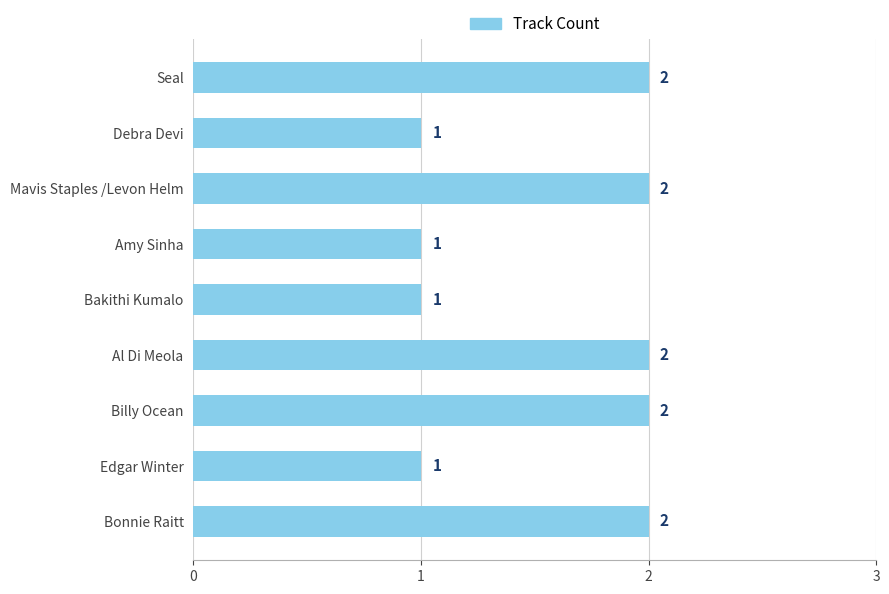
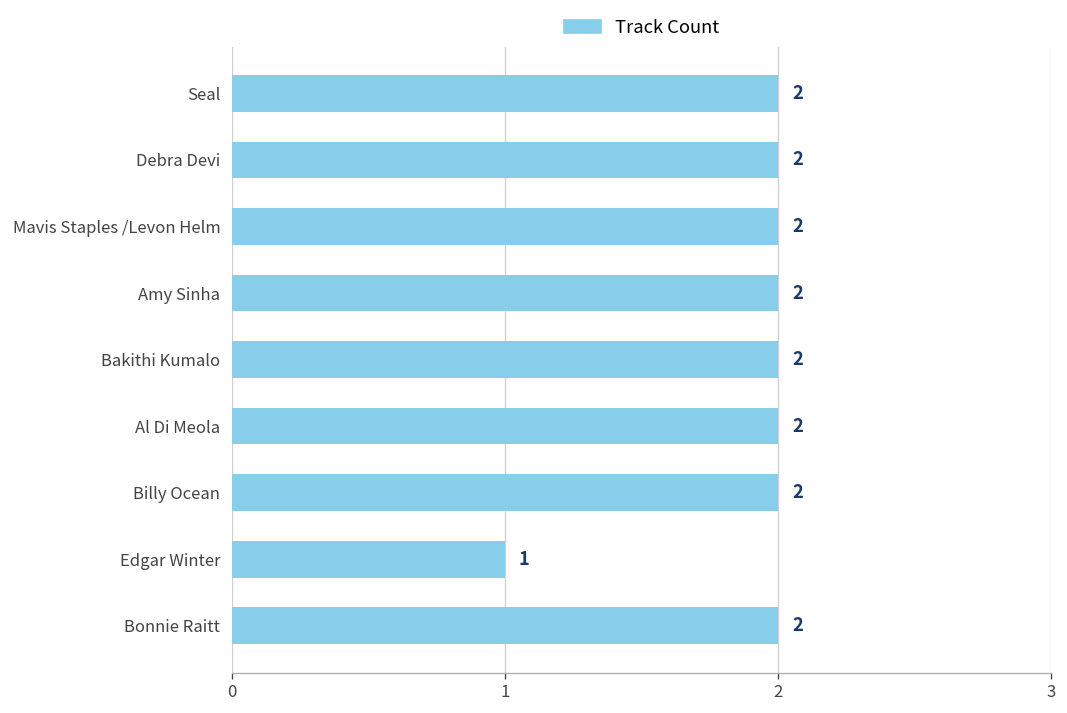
Debra Devi: 1 -> 2
Amy Sinha: 1 -> 2
Bakithi Kumalo: 1 -> 2
